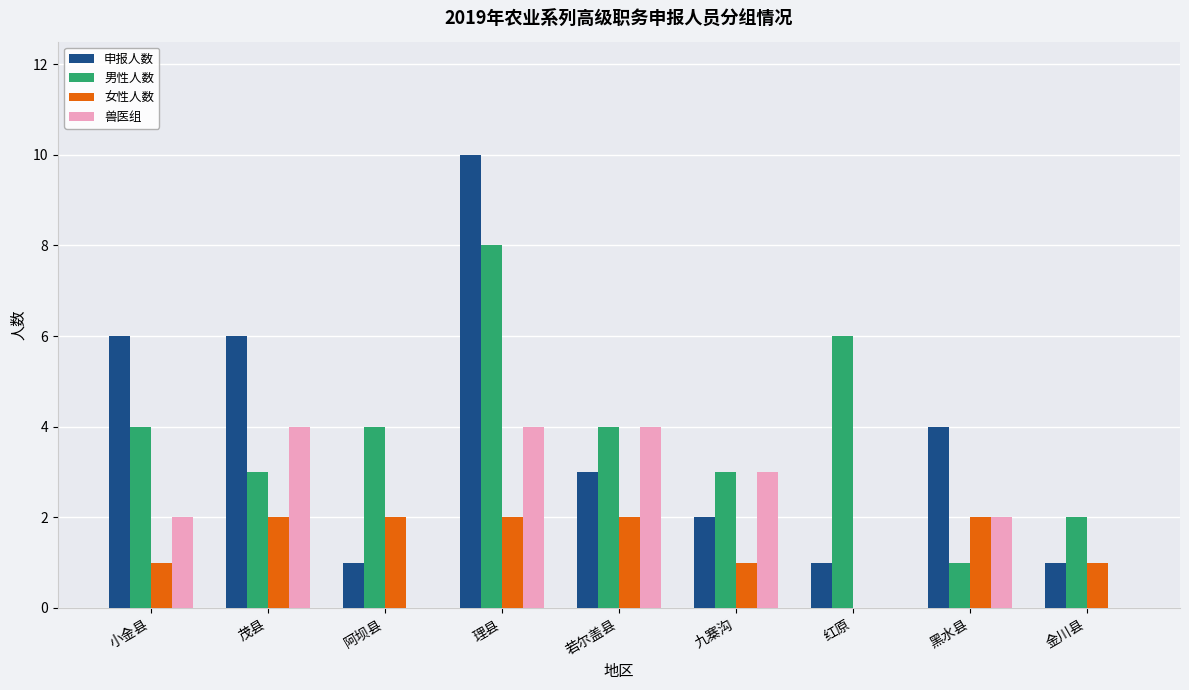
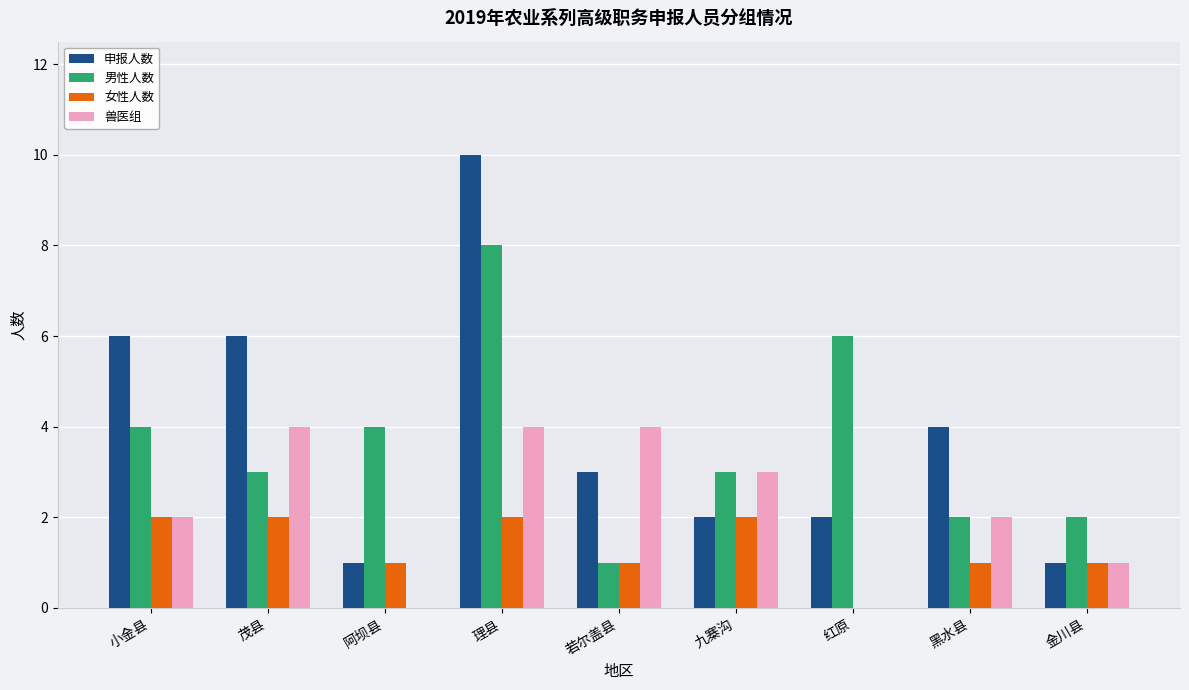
女性人数, 小金县: 1 -> 2
女性人数, 阿坝县: 2 -> 1
男性人数, 若尔盖县: 4 -> 1
女性人数, 若尔盖县: 2 -> 1
女性人数, 九寨沟: 1 -> 2
申报人数, 红原: 1 -> 2
男性人数, 黑水县: 1 -> 2
女性人数, 黑水县: 2 -> 1
兽医组, 金川县: 0 -> 1
